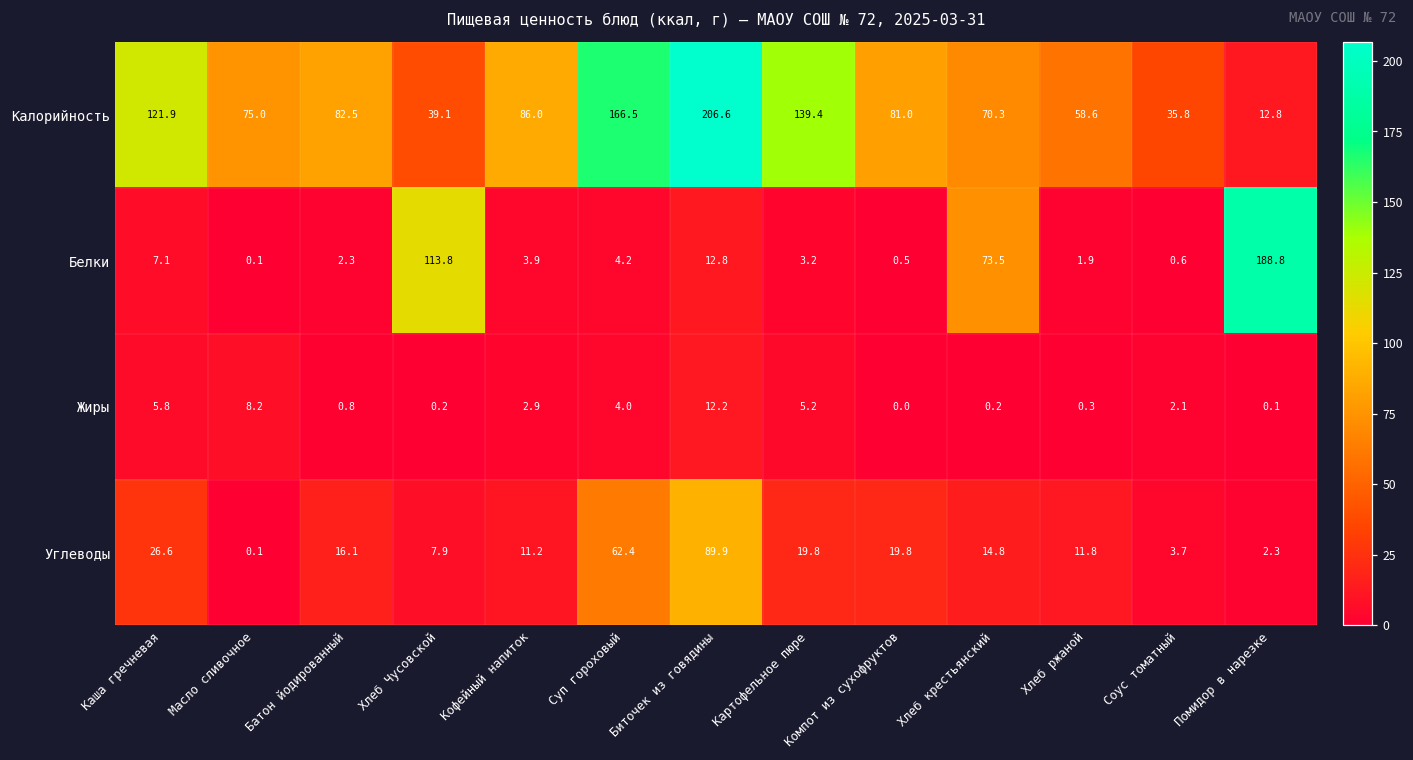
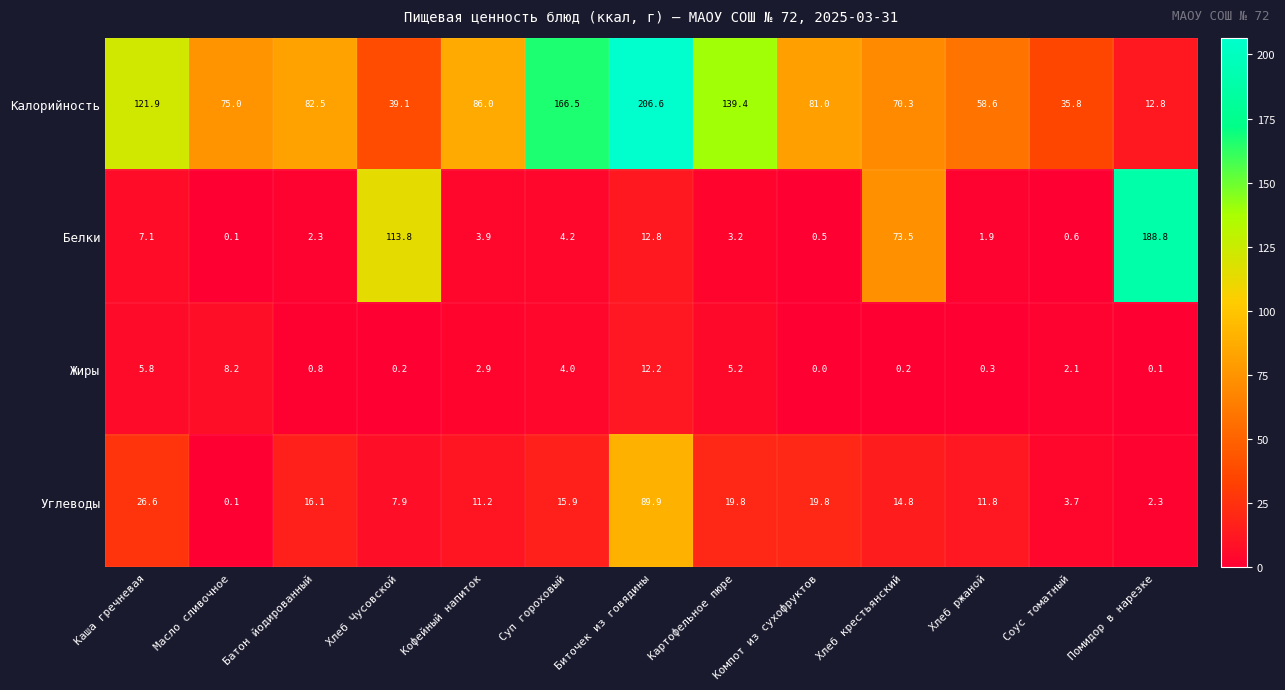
Углеводы, Суп гороховый: 62.4 -> 15.9
